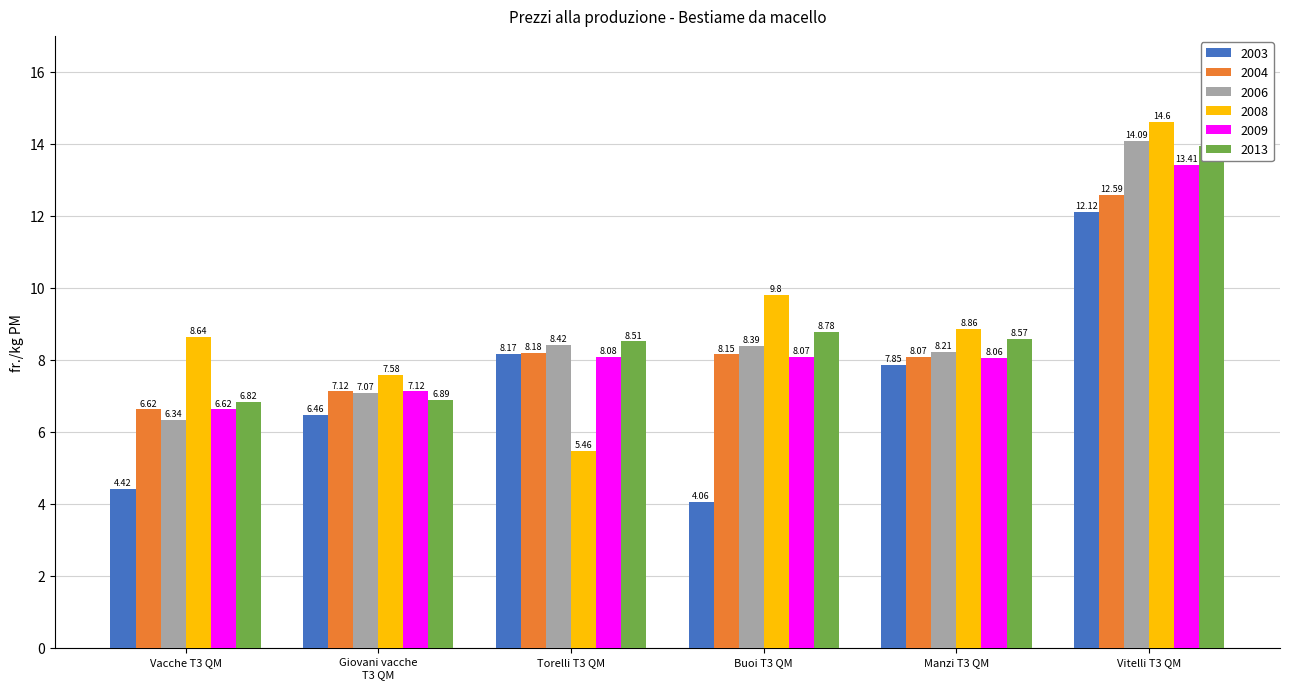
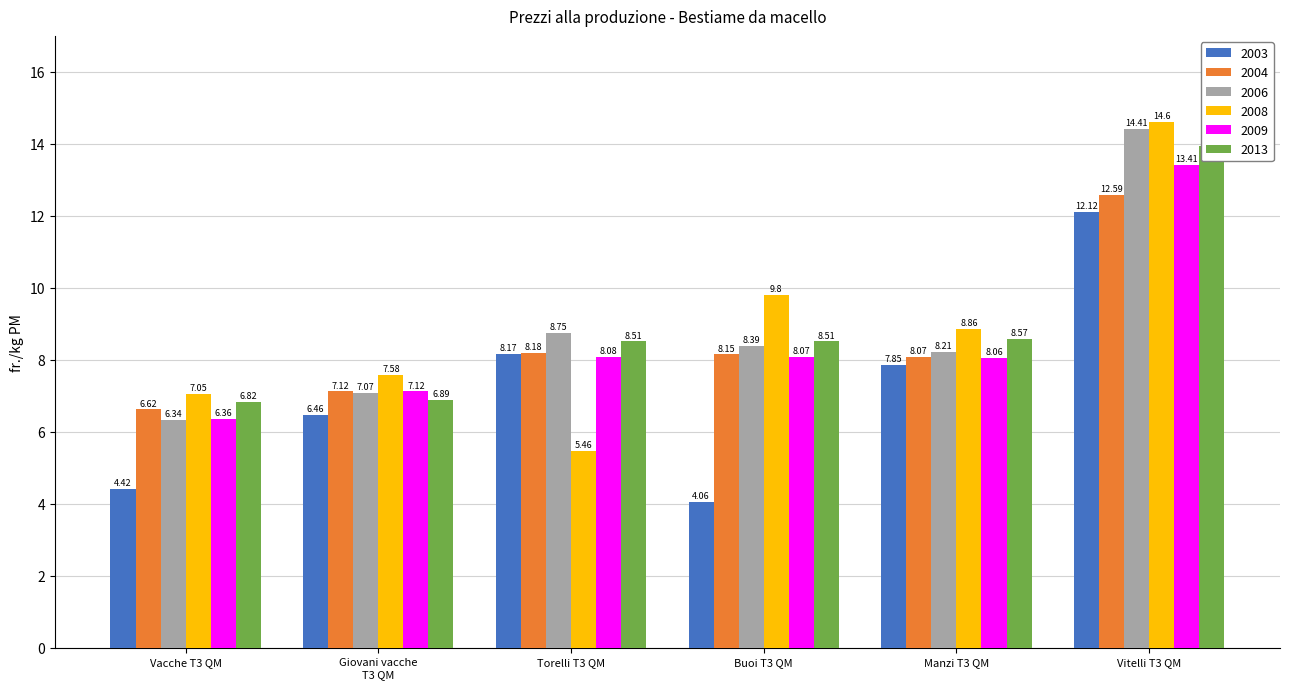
2008, Vacche T3 QM: 8.64 -> 7.05
2009, Vacche T3 QM: 6.62 -> 6.36
2006, Torelli T3 QM: 8.42 -> 8.75
2013, Buoi T3 QM: 8.78 -> 8.51
2006, Vitelli T3 QM: 14.09 -> 14.41
